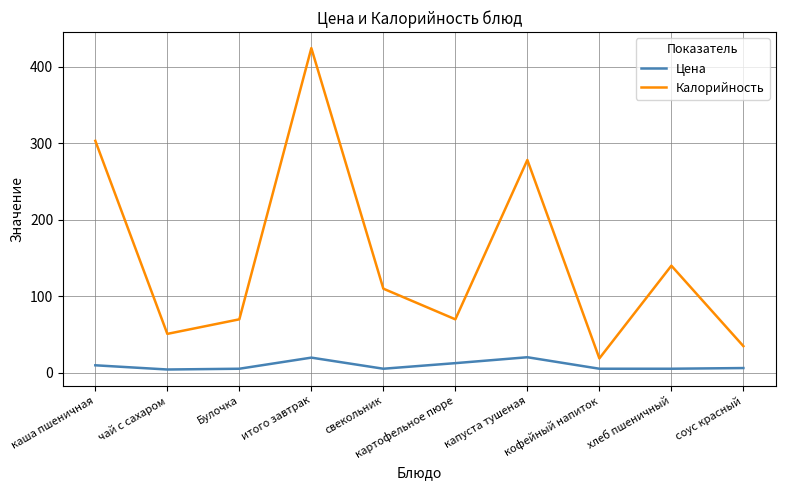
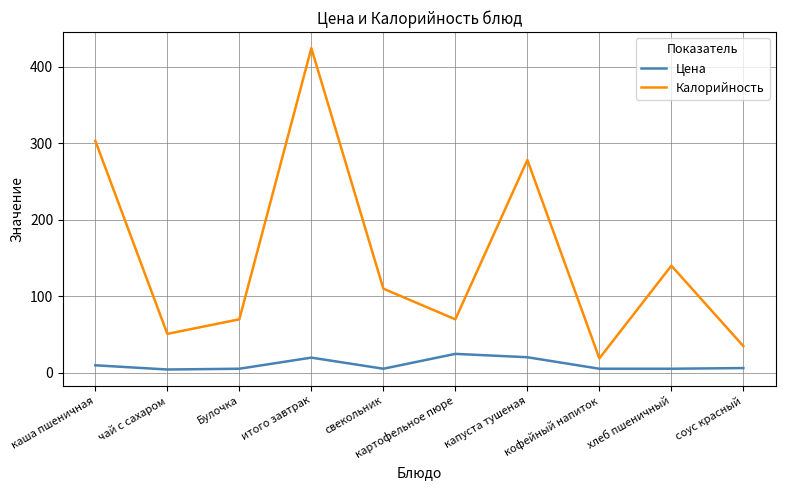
Цена, картофельное пюре: 10 -> 20
